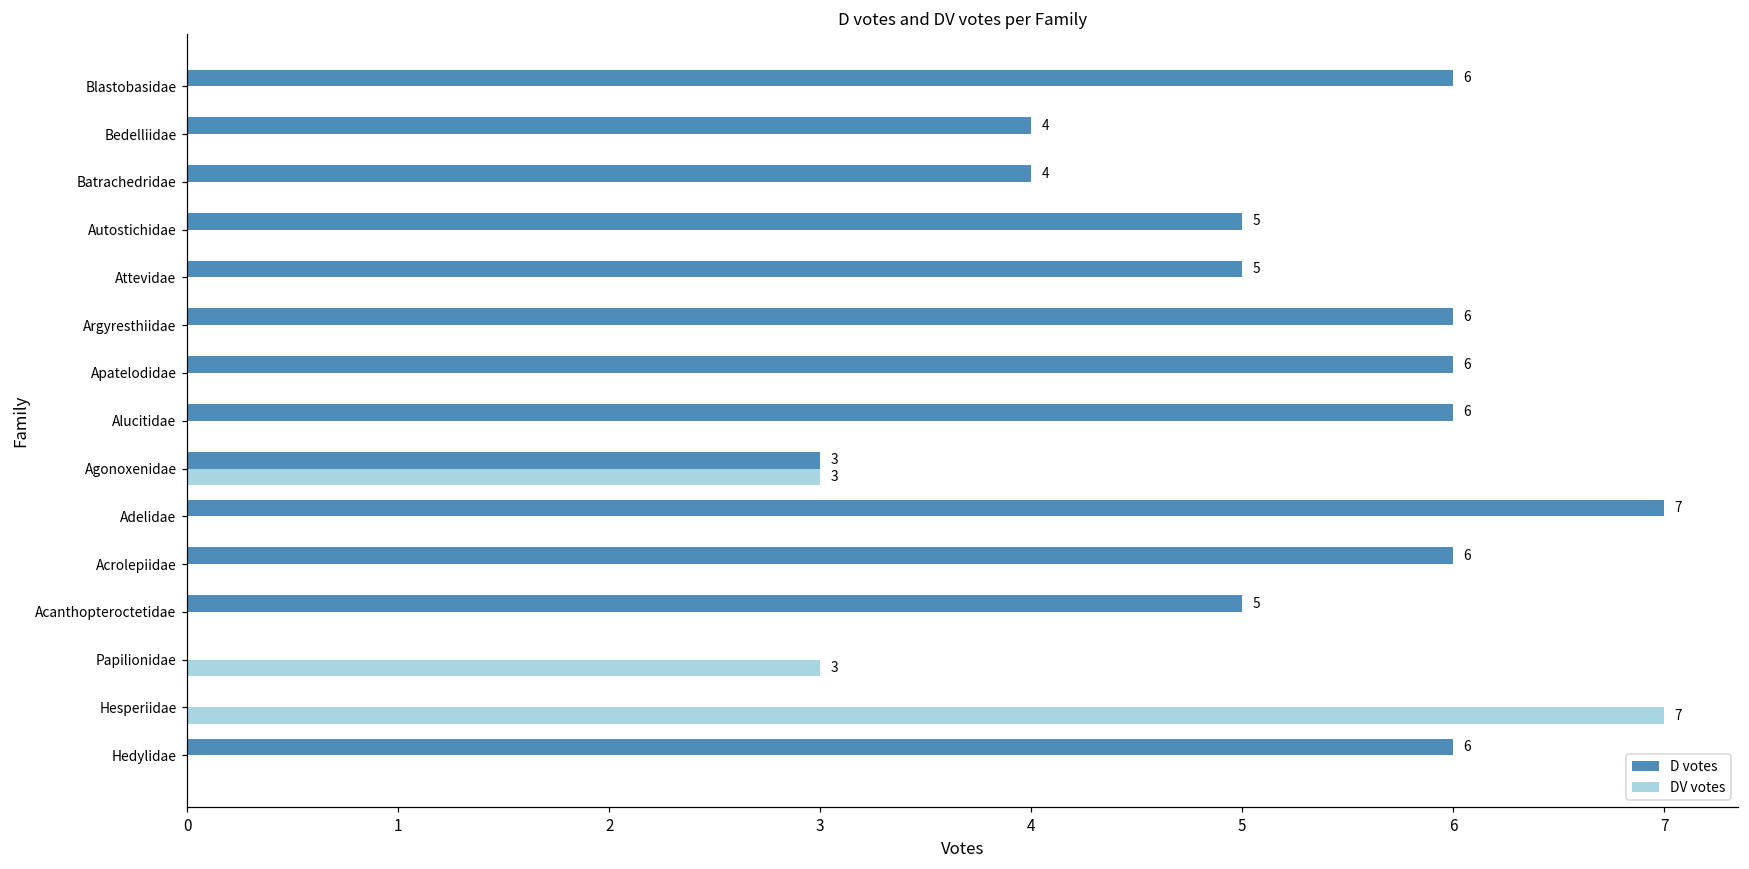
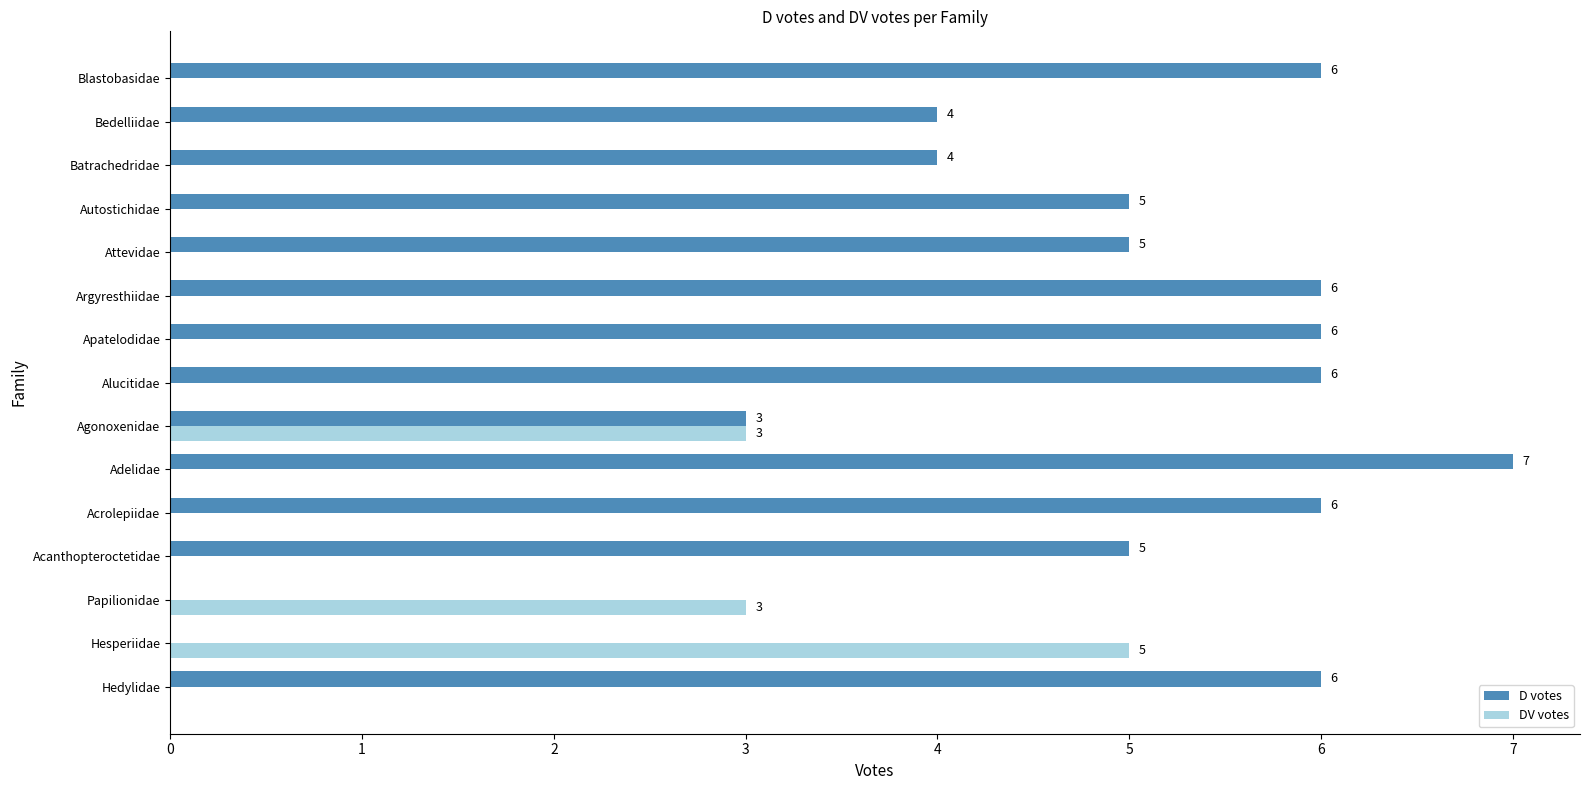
DV votes, Hesperiidae: 7 -> 5
